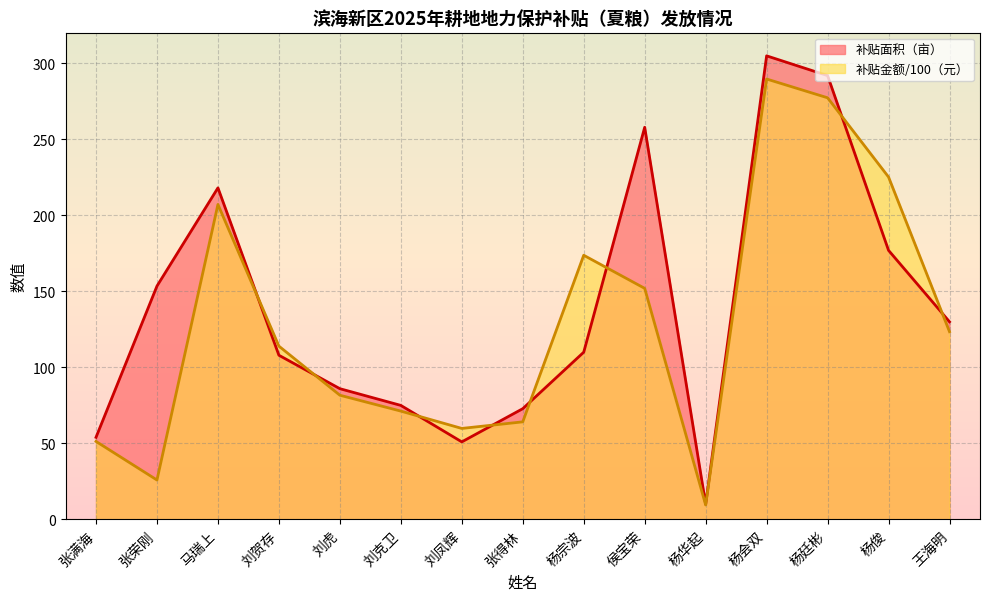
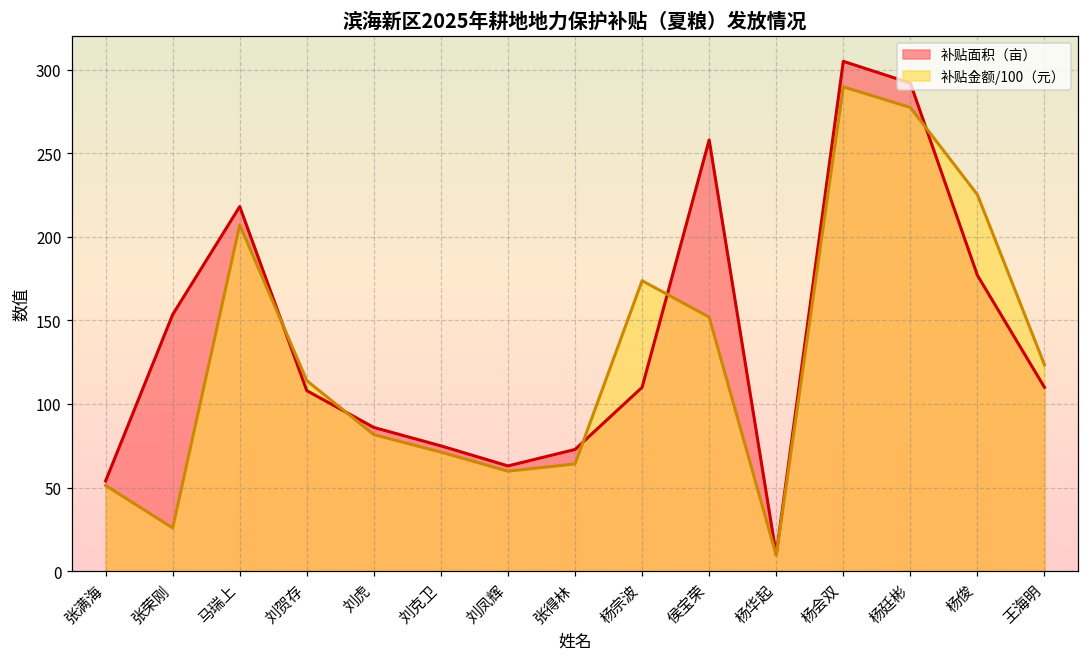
补贴面积（亩）, 刘凤辉: 51 -> 63
补贴面积（亩）, 王海明: 130 -> 110
